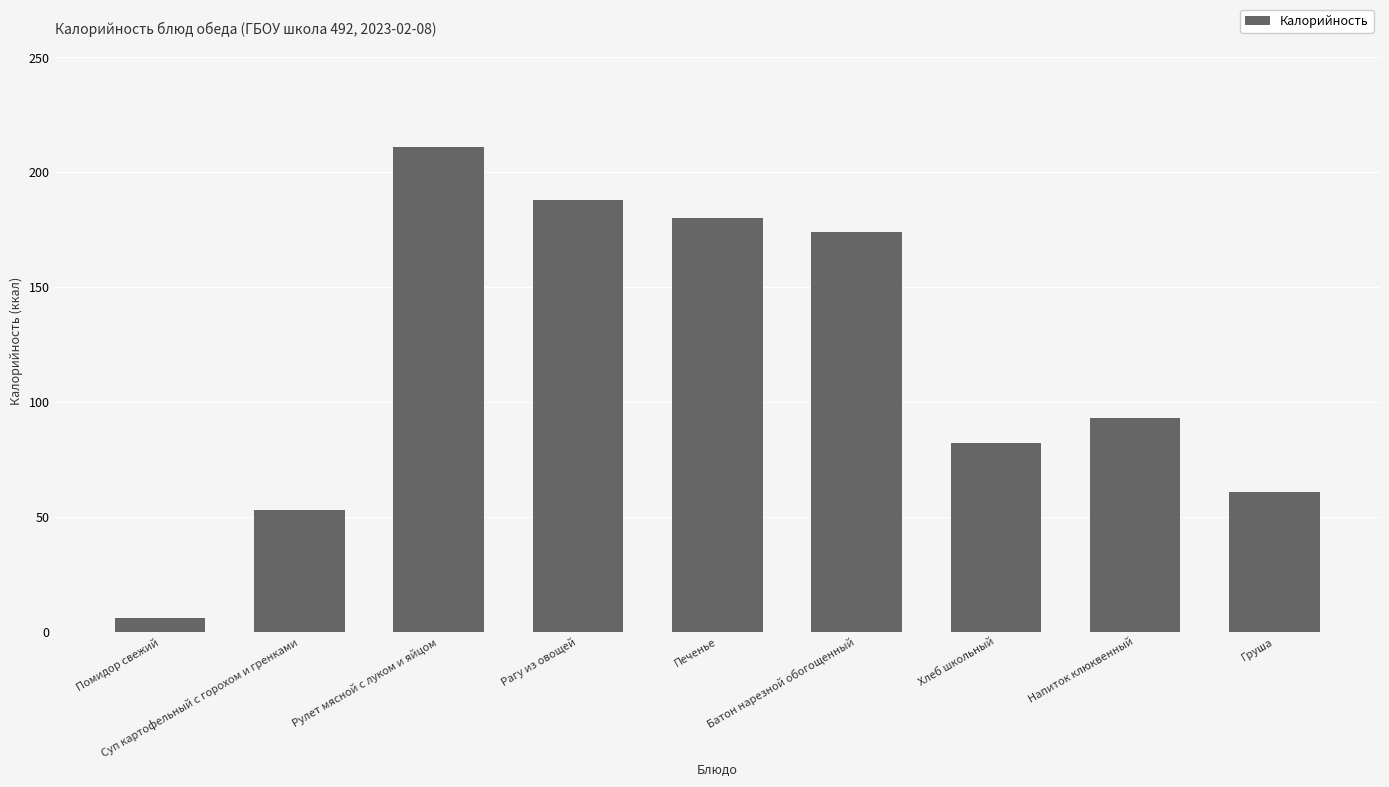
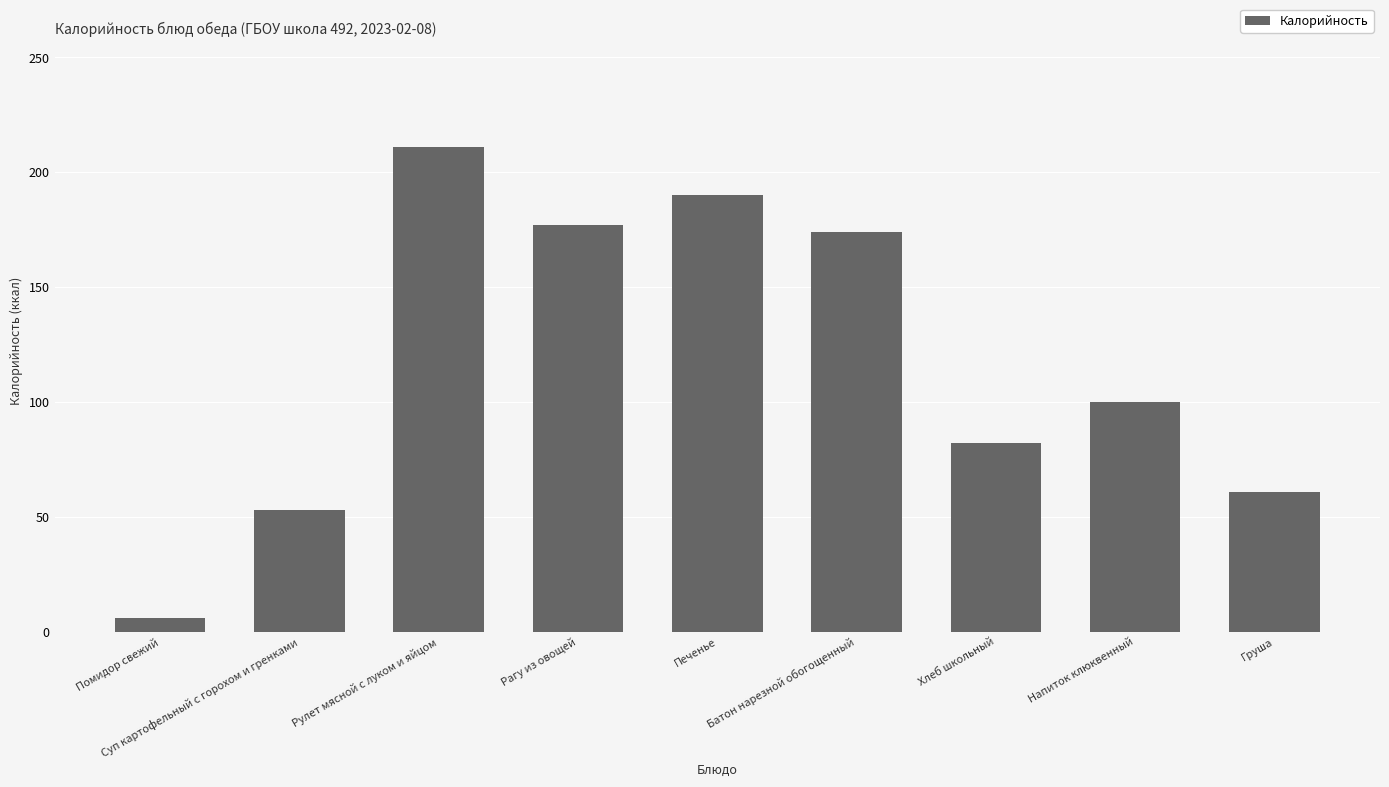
Рагу из овощей: 188 -> 177
Печенье: 180 -> 190
Напиток клюквенный: 93 -> 100
